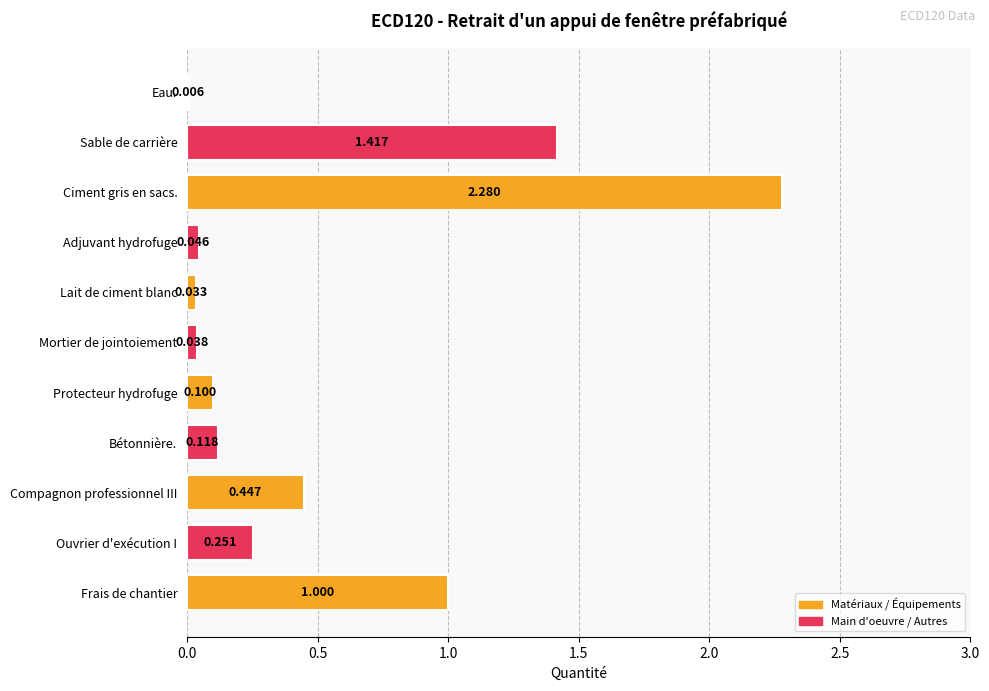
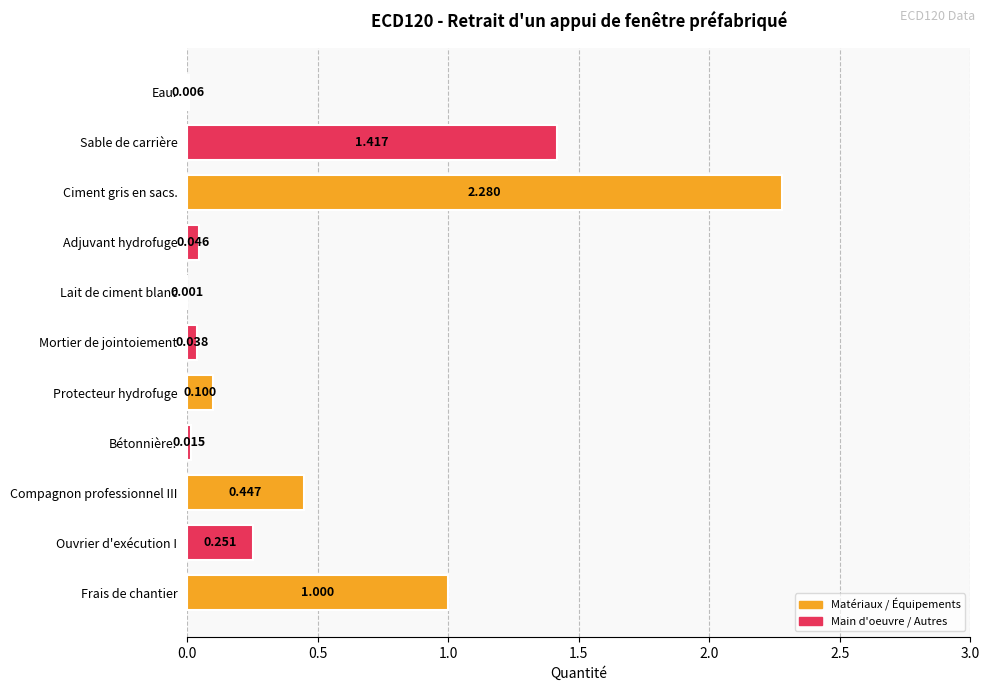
Lait de ciment blanc: 0.033 -> 0.001
Bétonnière.: 0.118 -> 0.015
